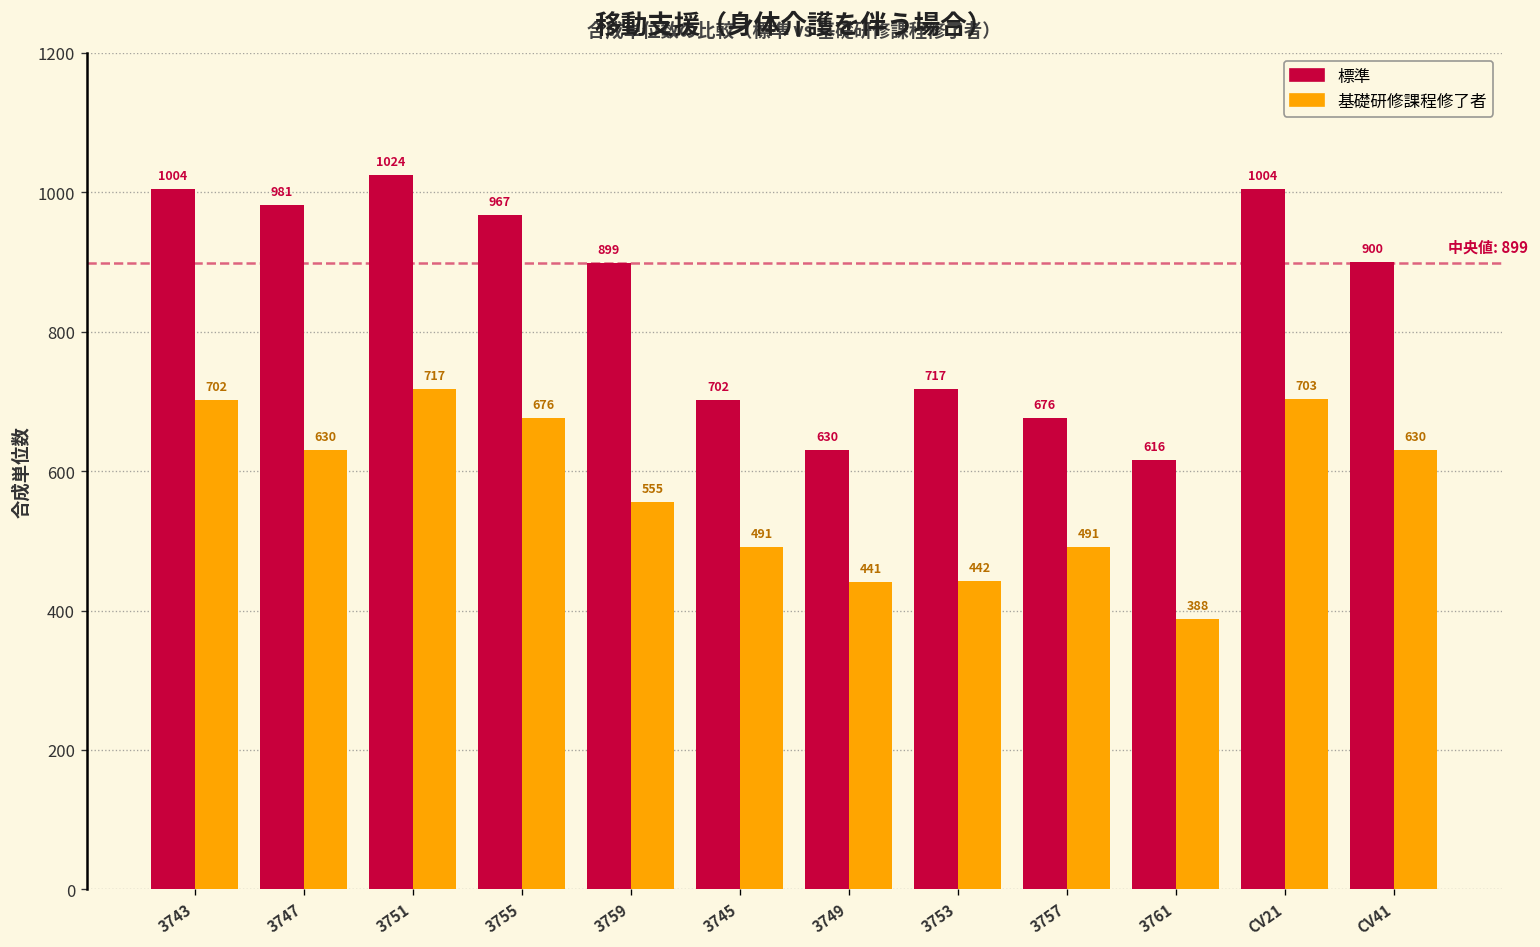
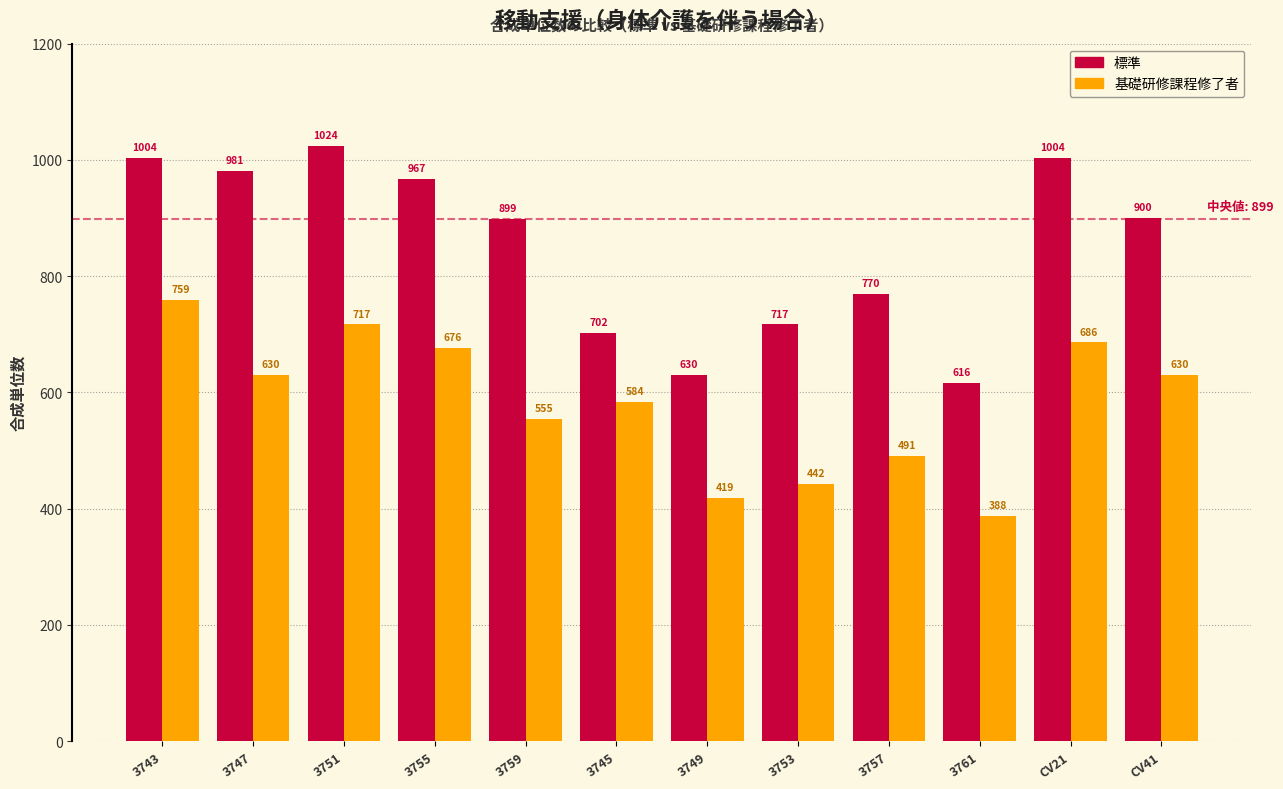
基礎研修課程修了者, 3743: 702 -> 759
基礎研修課程修了者, 3745: 491 -> 584
基礎研修課程修了者, 3749: 441 -> 419
標準, 3757: 676 -> 770
基礎研修課程修了者, CV21: 703 -> 686
